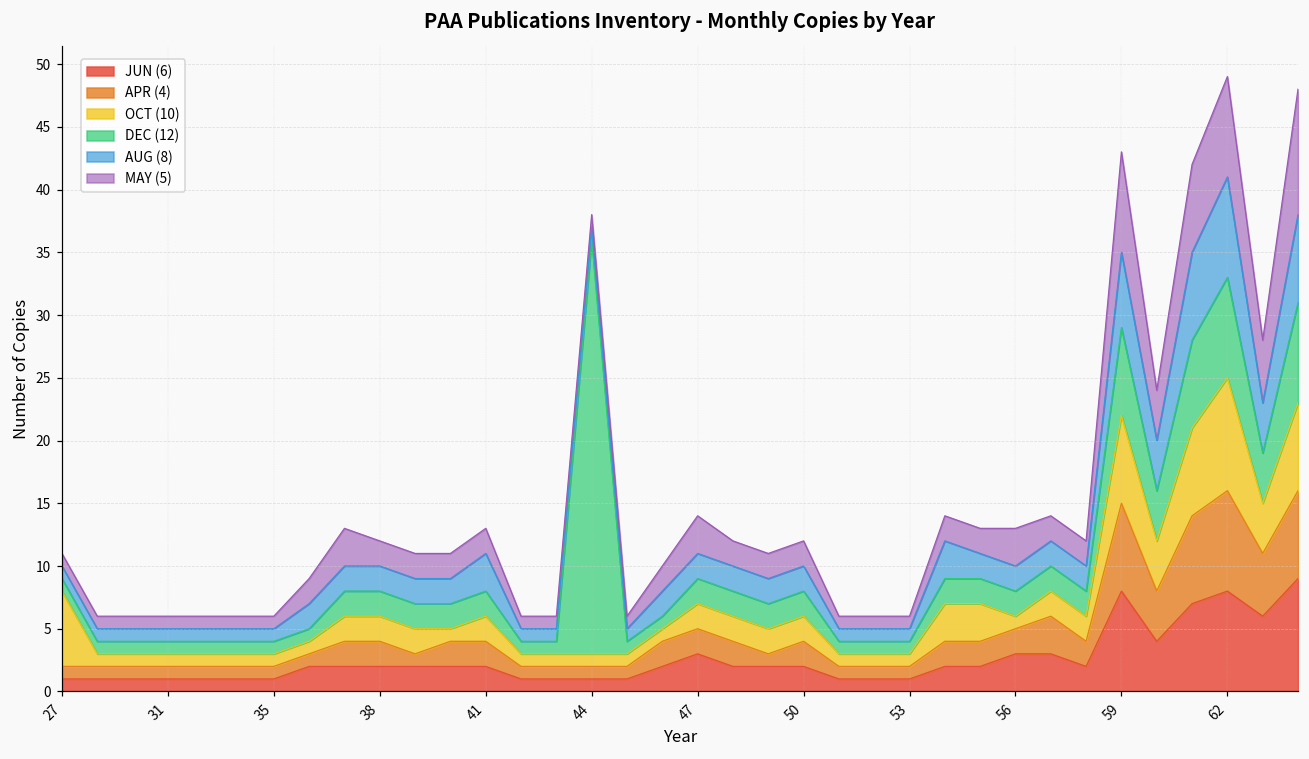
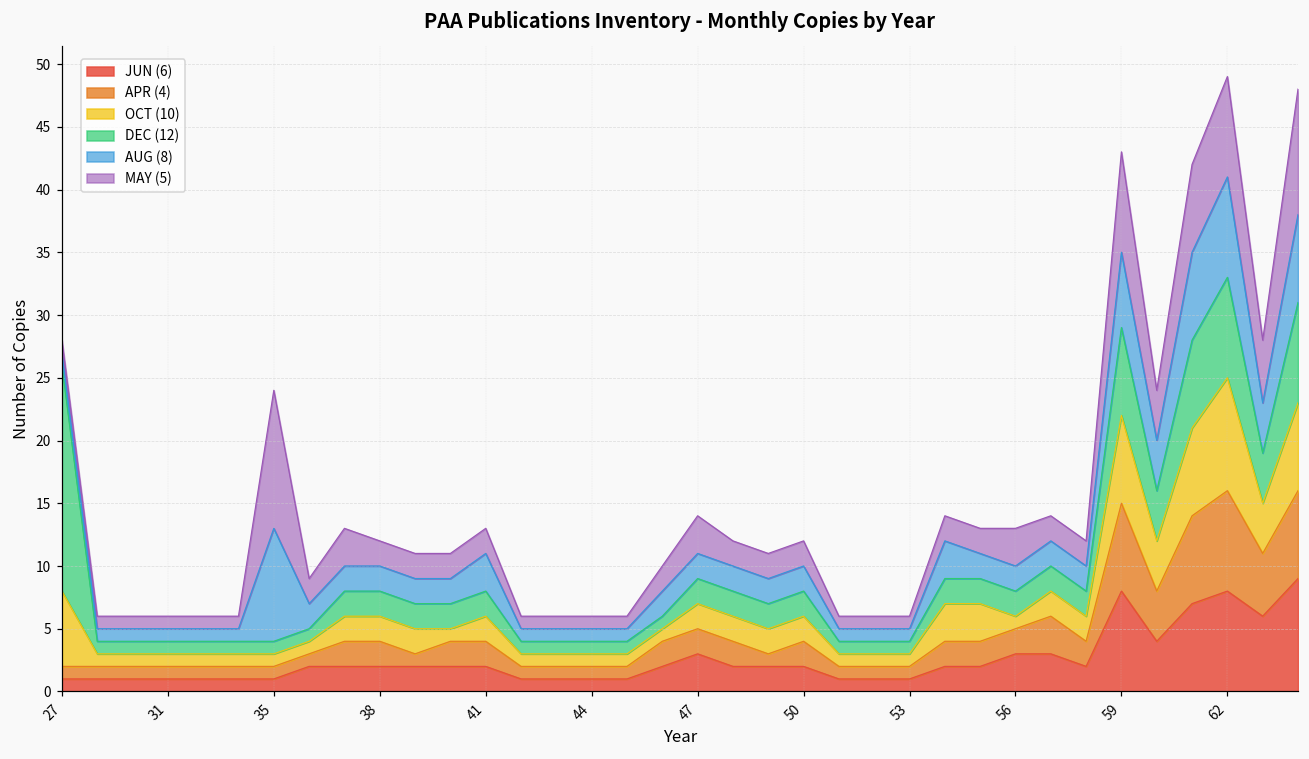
DEC (12), 27: 1 -> 18
AUG (8), 35: 1 -> 9
MAY (5), 35: 1 -> 11
DEC (12), 44: 33 -> 1
